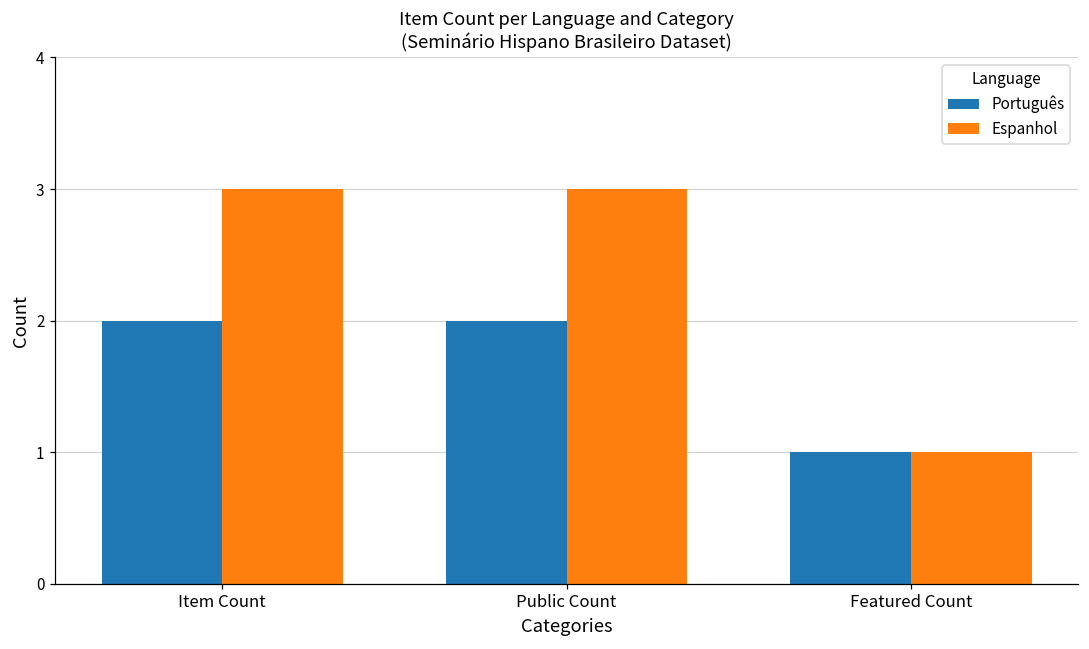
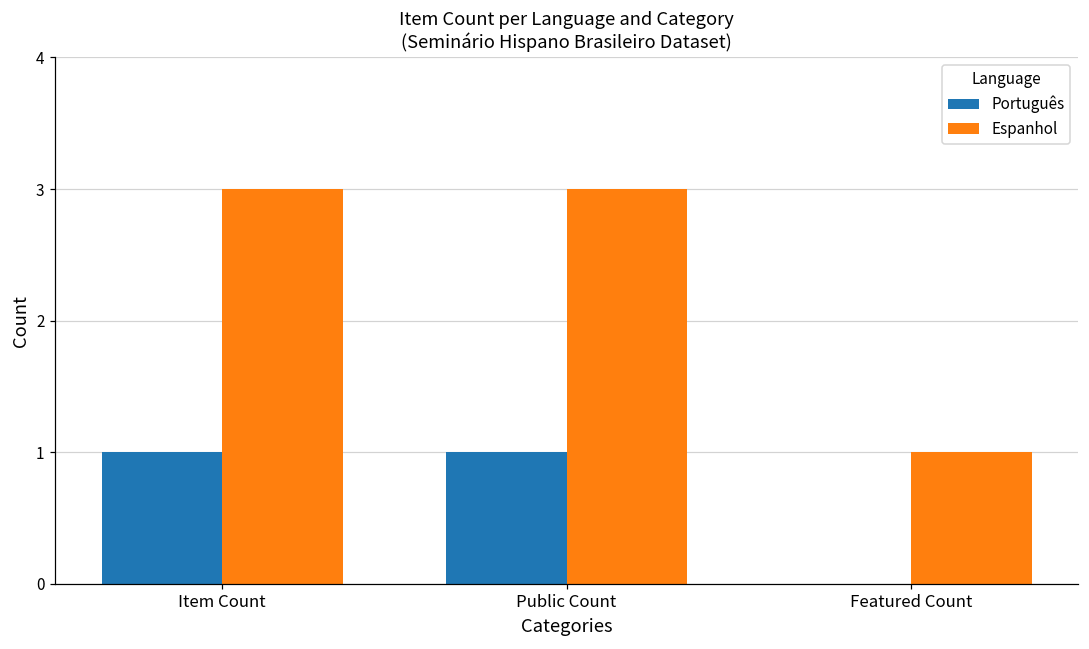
Português, Item Count: 2 -> 1
Português, Public Count: 2 -> 1
Português, Featured Count: 1 -> 0
